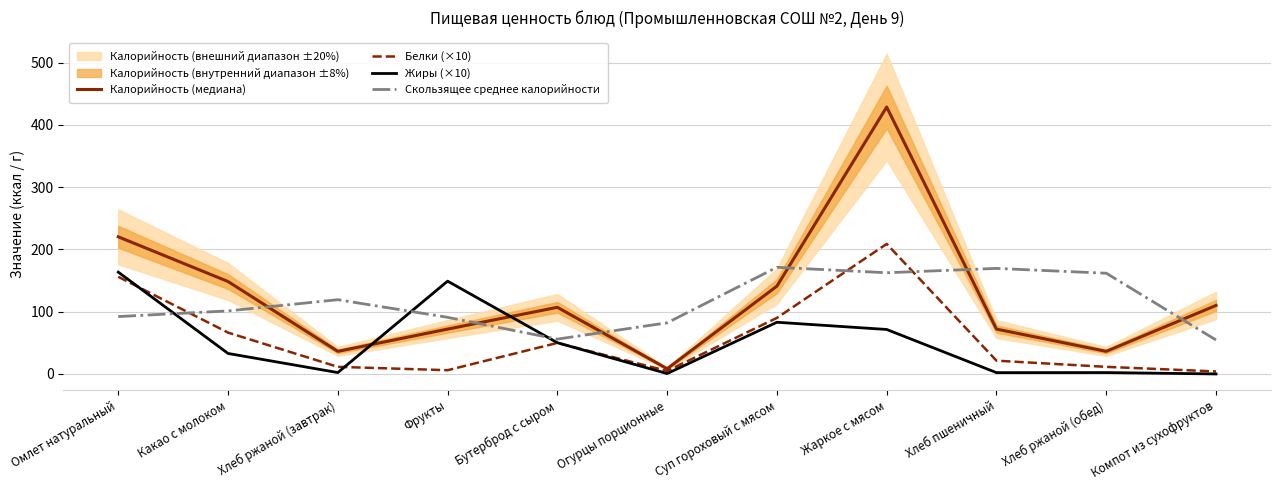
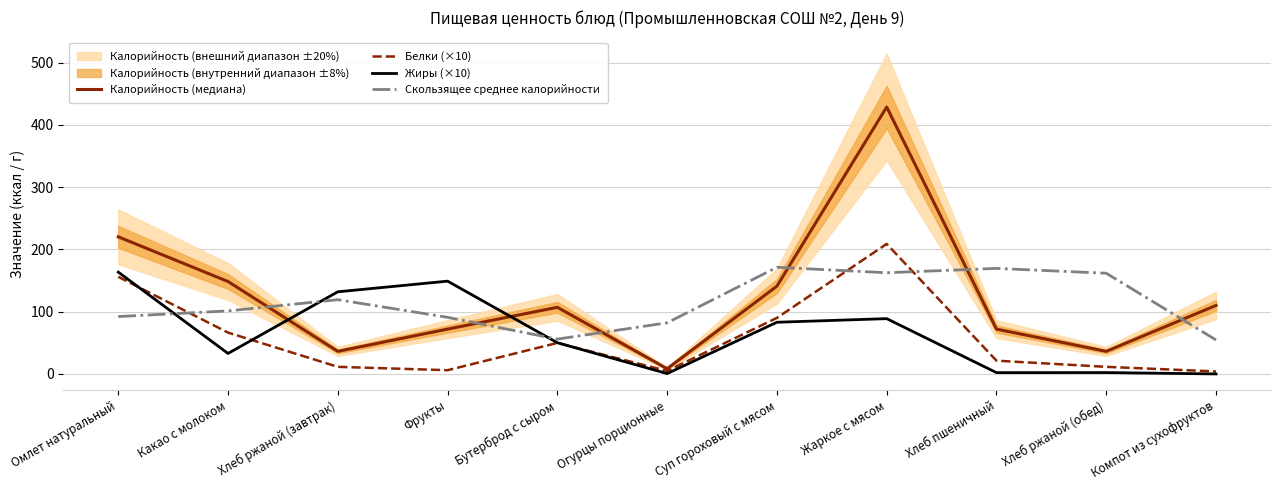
Жиры (×10), Хлеб ржаной (завтрак): 0 -> 130
Жиры (×10), Жаркое с мясом: 70 -> 90
